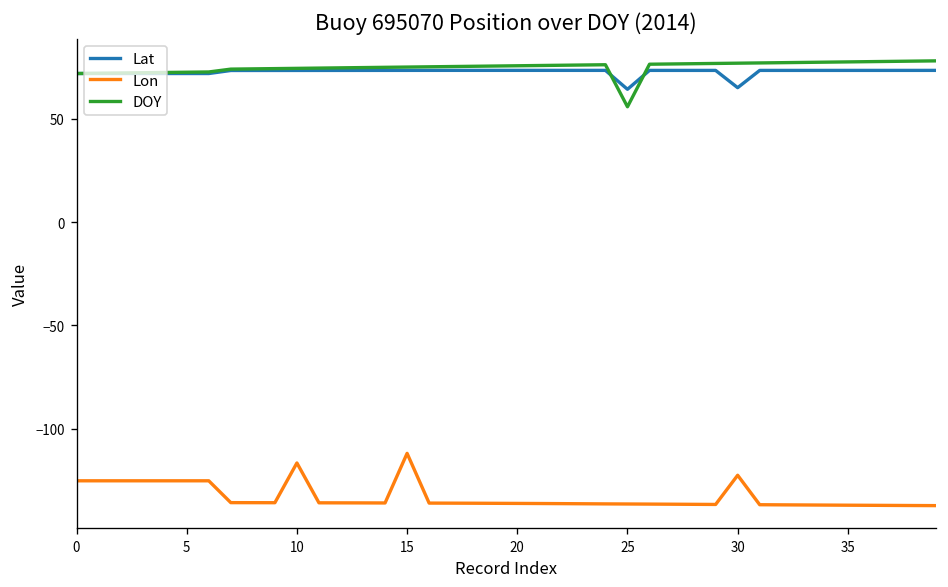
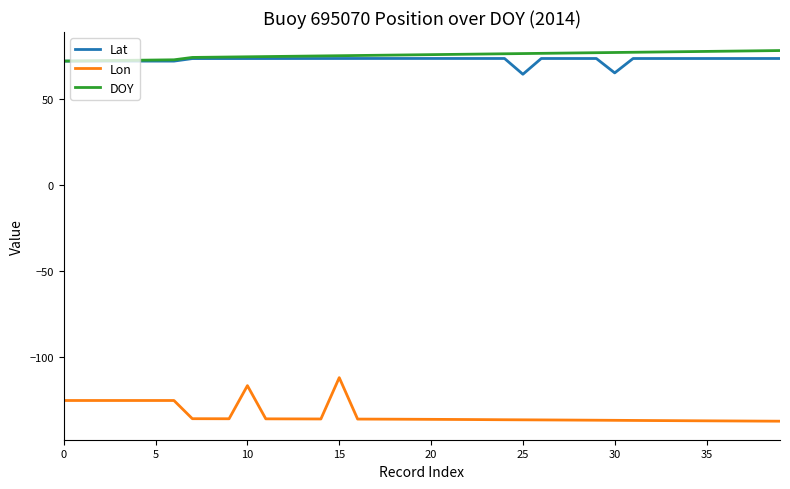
DOY, 25: 56 -> 76
Lon, 30: -123 -> -137
